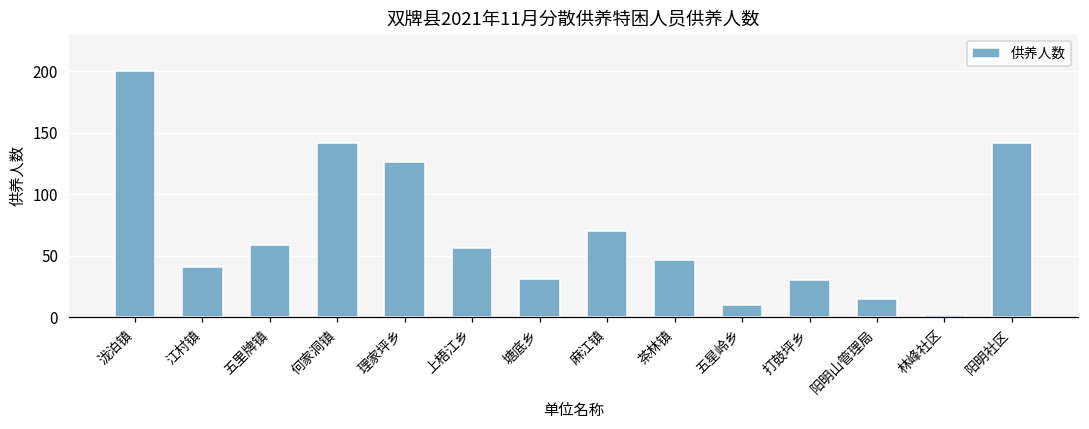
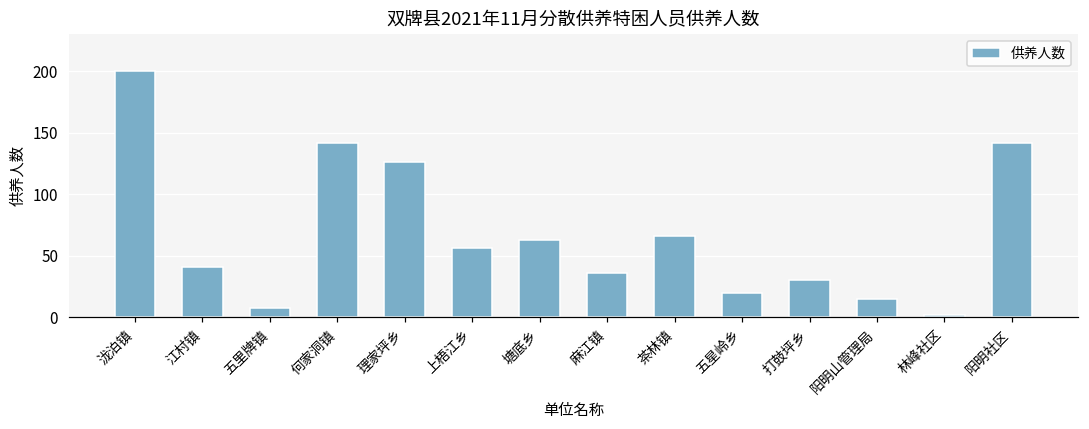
五里牌镇: 59 -> 8
塘底乡: 31 -> 63
麻江镇: 70 -> 36
茶林镇: 47 -> 66
五星岭乡: 10 -> 20
